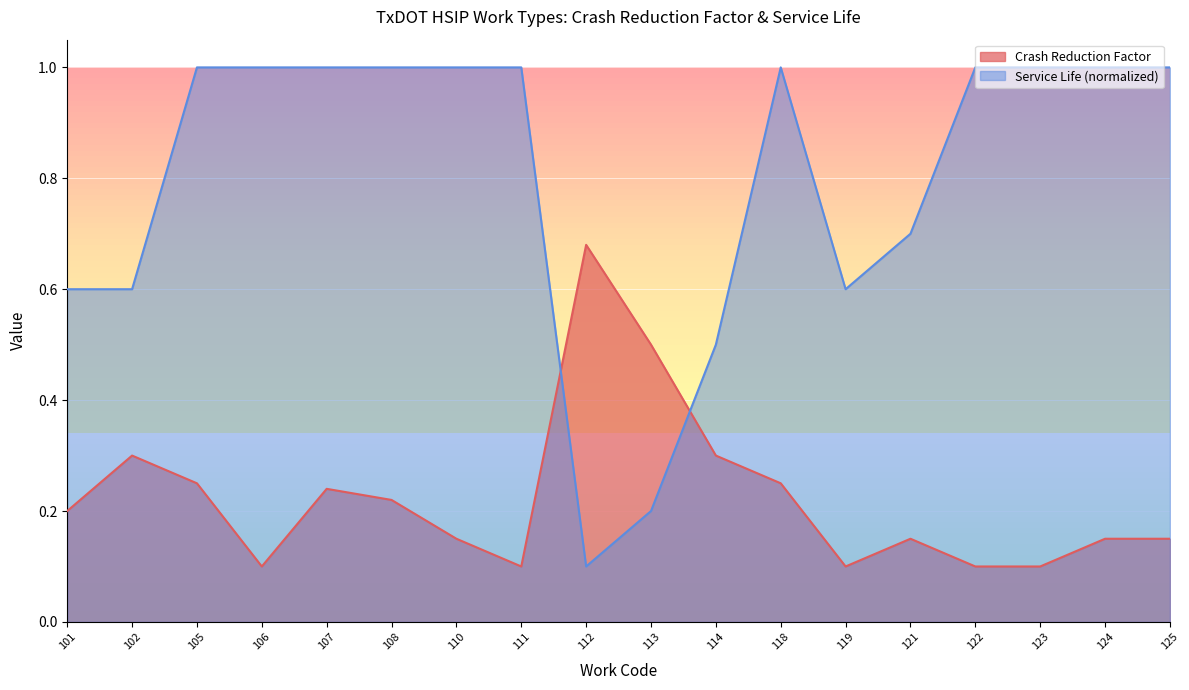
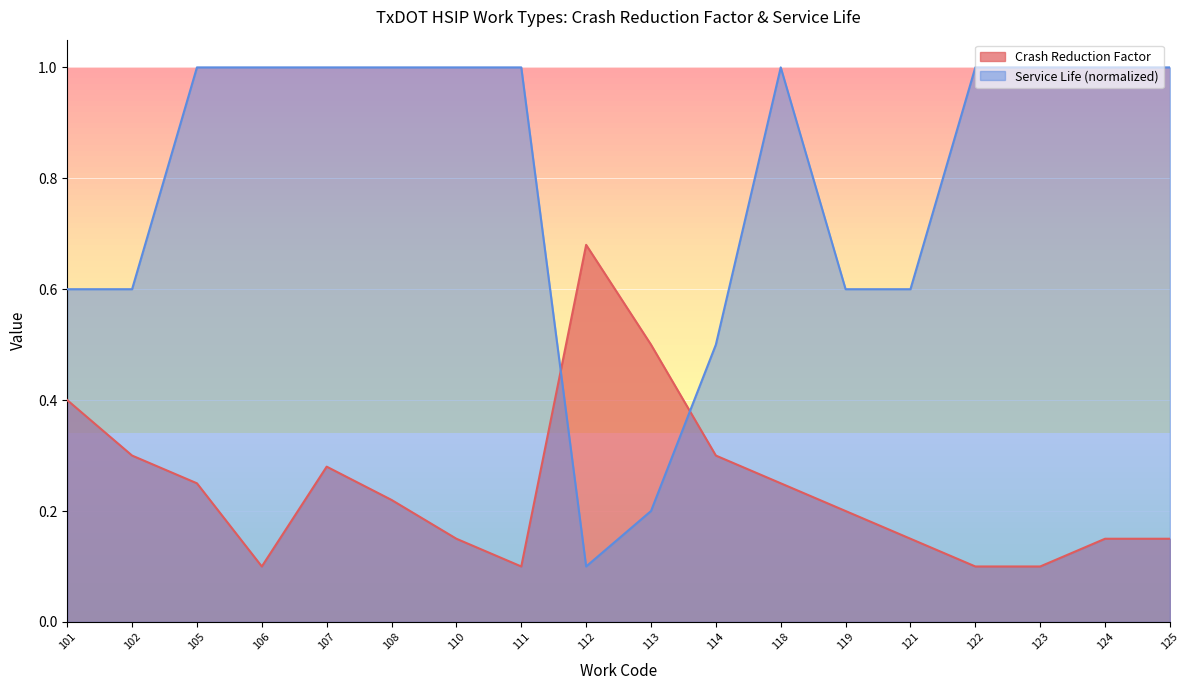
Crash Reduction Factor, 101: 0.2 -> 0.4
Crash Reduction Factor, 107: 0.24 -> 0.28
Crash Reduction Factor, 119: 0.1 -> 0.2
Service Life (normalized), 121: 0.70 -> 0.60
